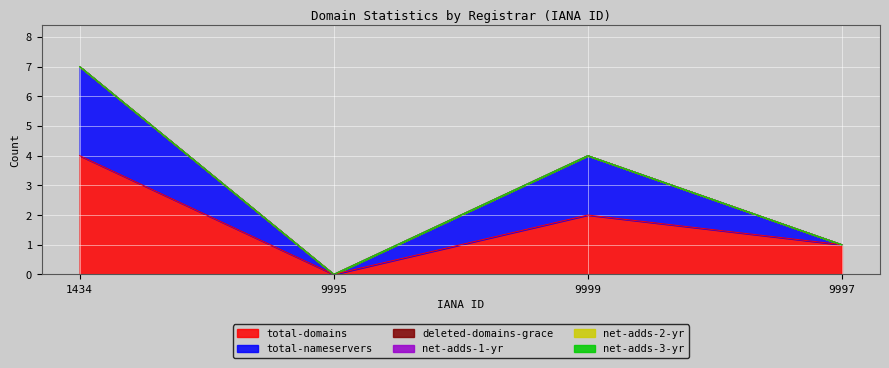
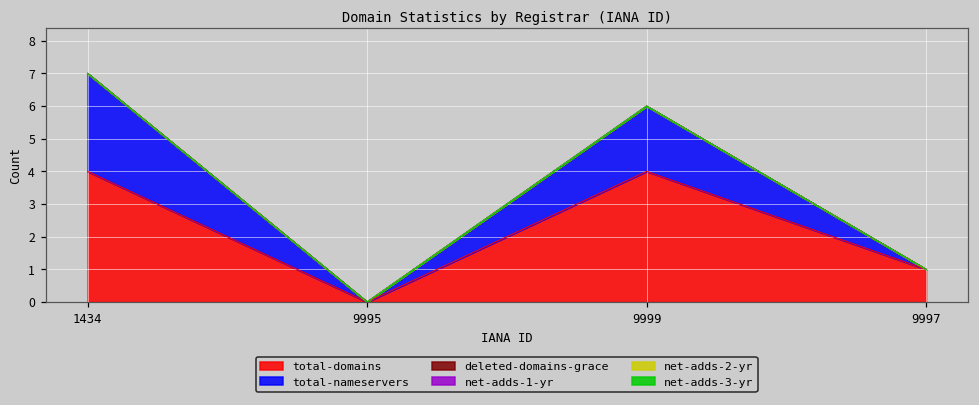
total-domains, 9999: 2 -> 4
